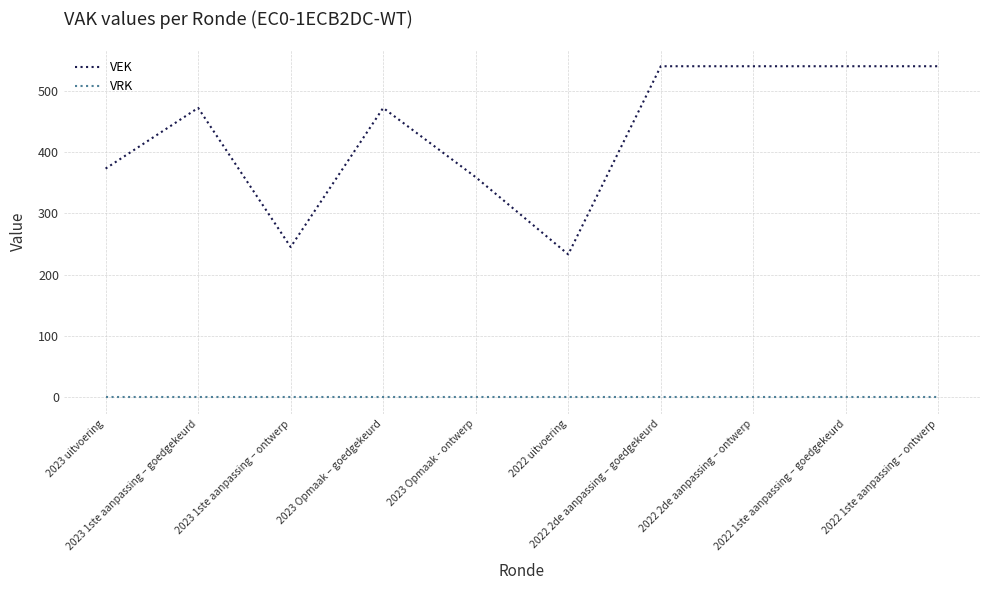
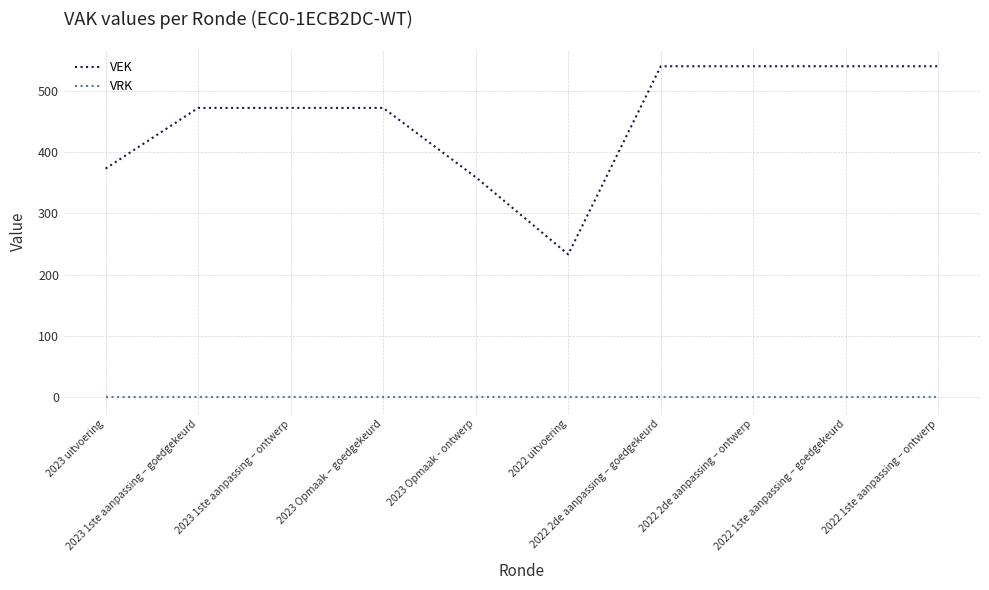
VEK, 2023 1ste aanpassing – ontwerp: 250 -> 470
